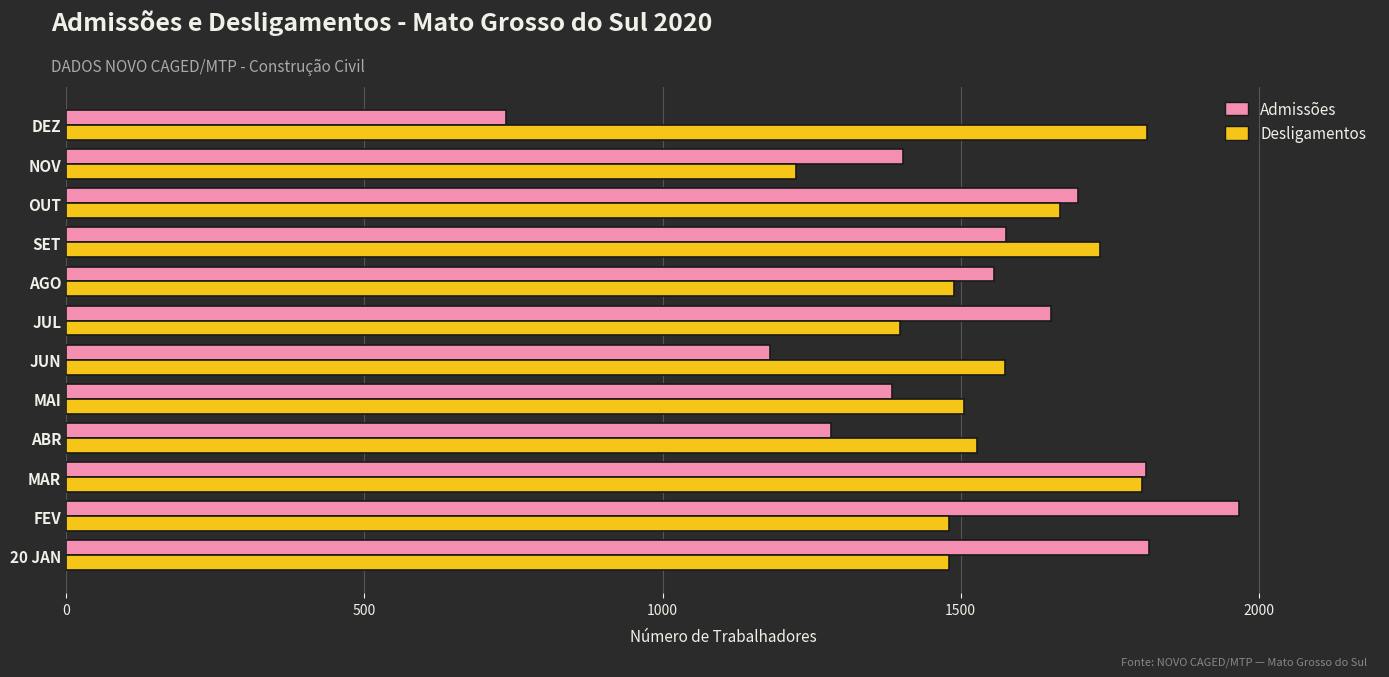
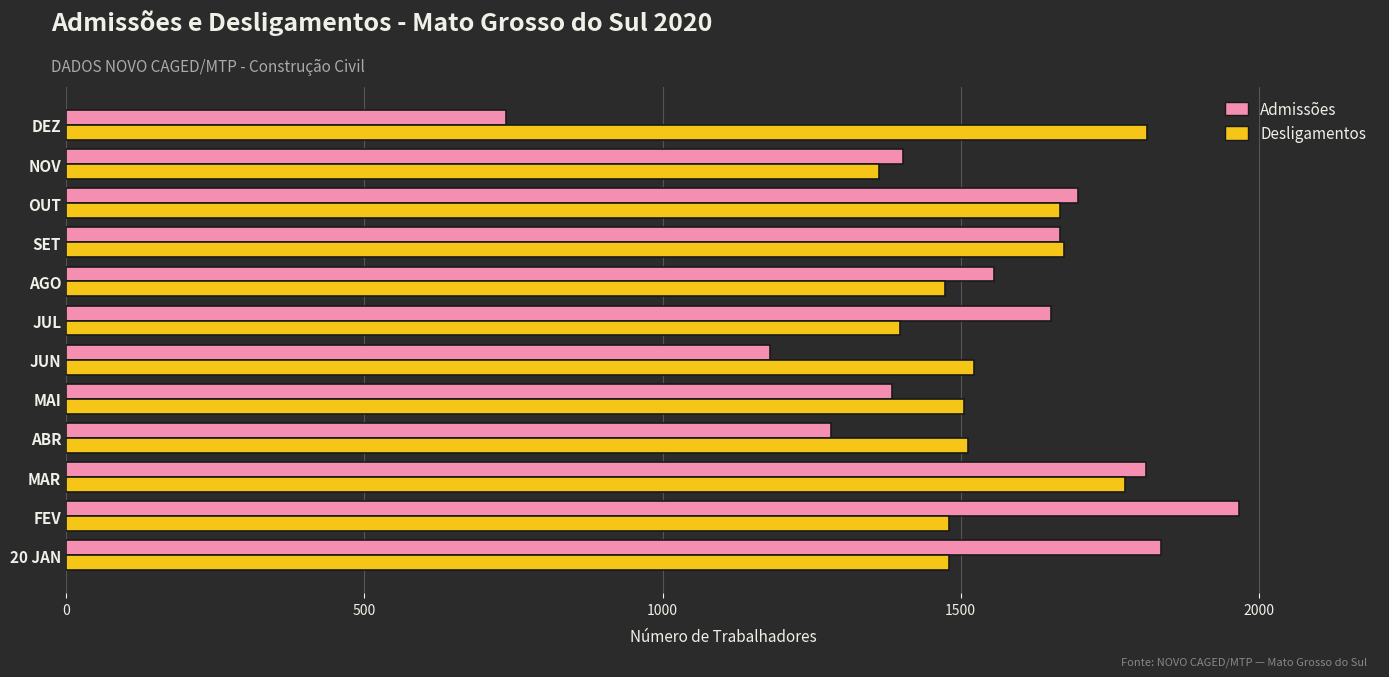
Desligamentos, NOV: 1220 -> 1360
Admissões, SET: 1580 -> 1670
Desligamentos, SET: 1730 -> 1670
Desligamentos, AGO: 1490 -> 1470
Desligamentos, JUN: 1580 -> 1520
Desligamentos, ABR: 1530 -> 1510
Desligamentos, MAR: 1800 -> 1780
Admissões, 20 JAN: 1820 -> 1840
